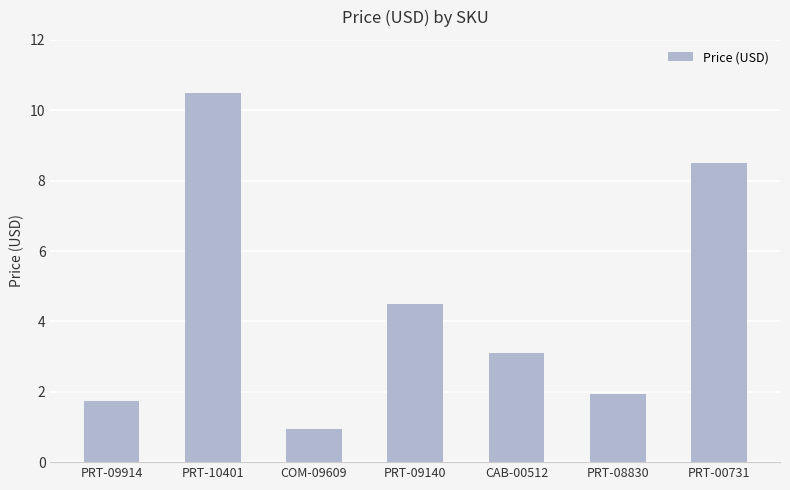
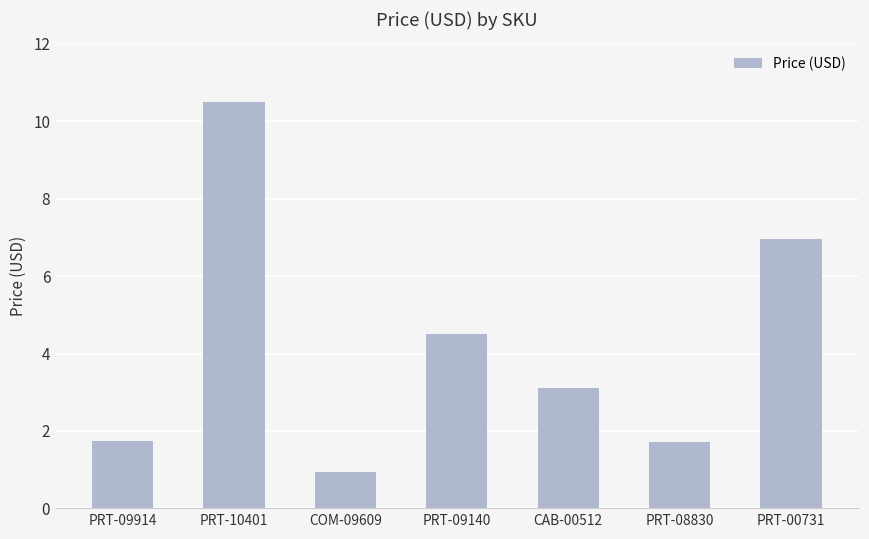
PRT-08830: 2.0 -> 1.7
PRT-00731: 8.5 -> 7.0
